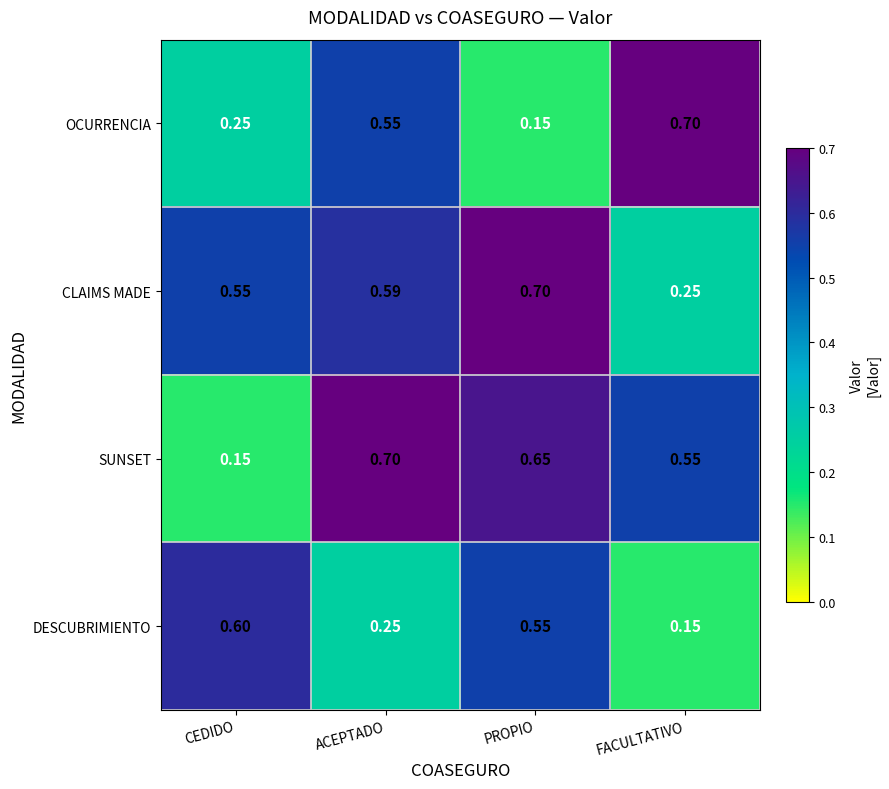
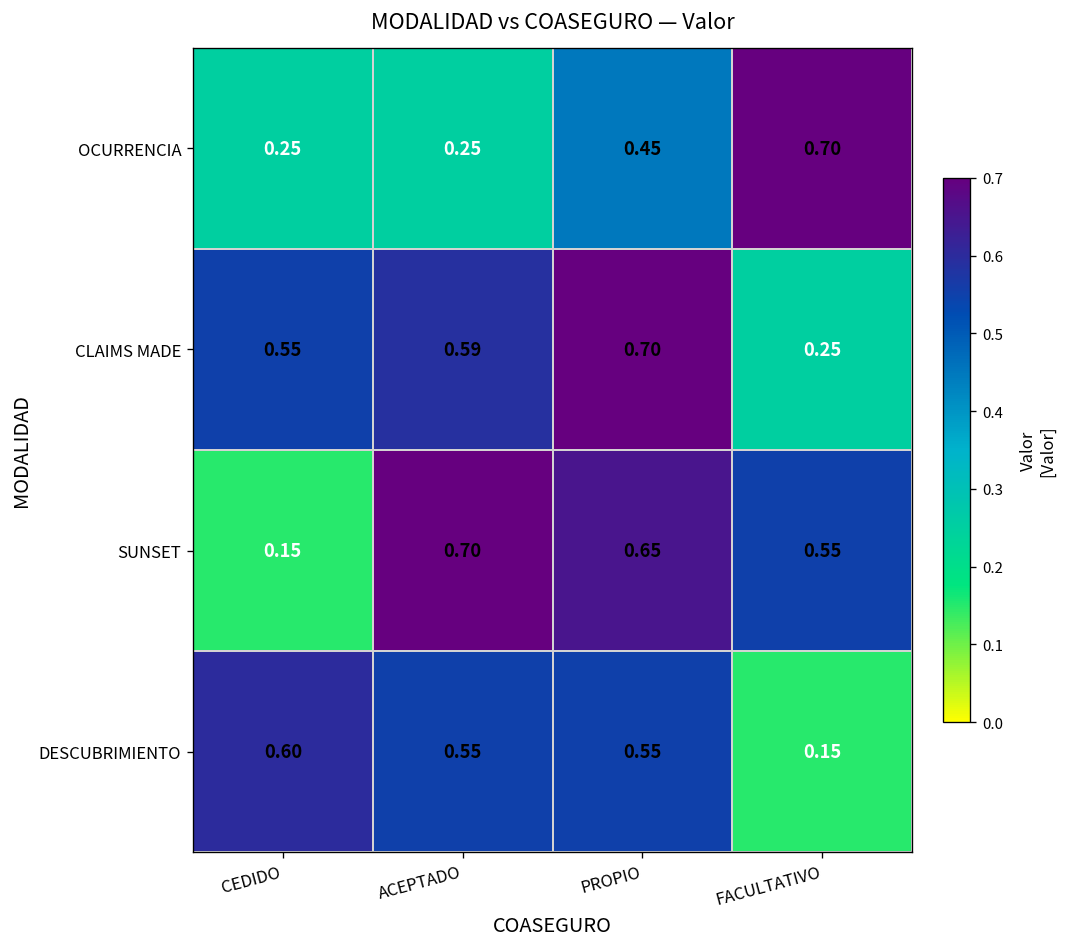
OCURRENCIA, ACEPTADO: 0.55 -> 0.25
OCURRENCIA, PROPIO: 0.15 -> 0.45
DESCUBRIMIENTO, ACEPTADO: 0.25 -> 0.55
